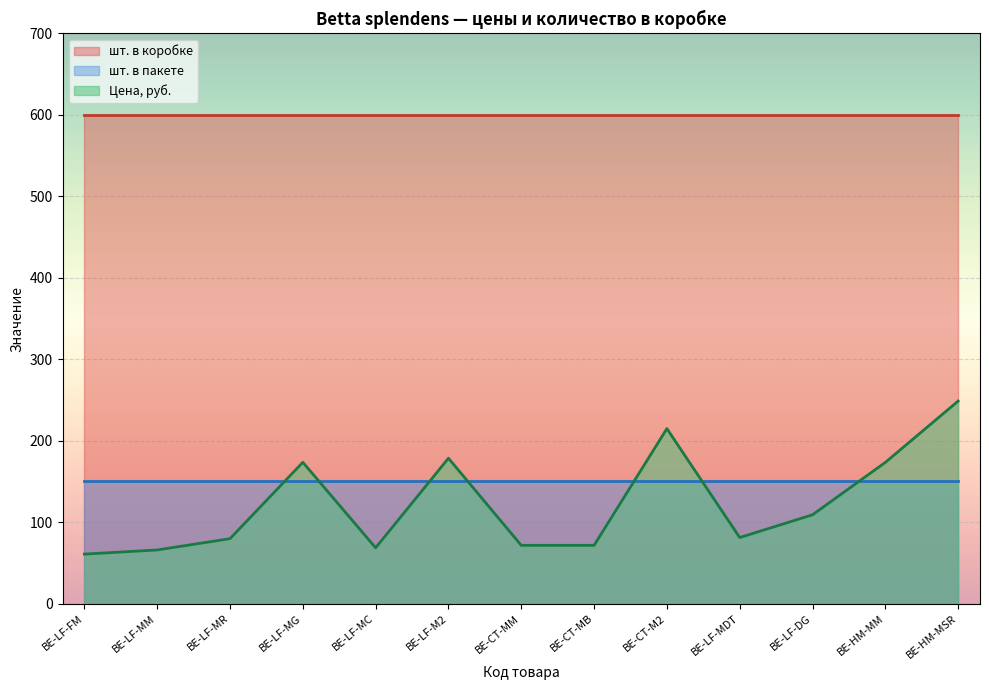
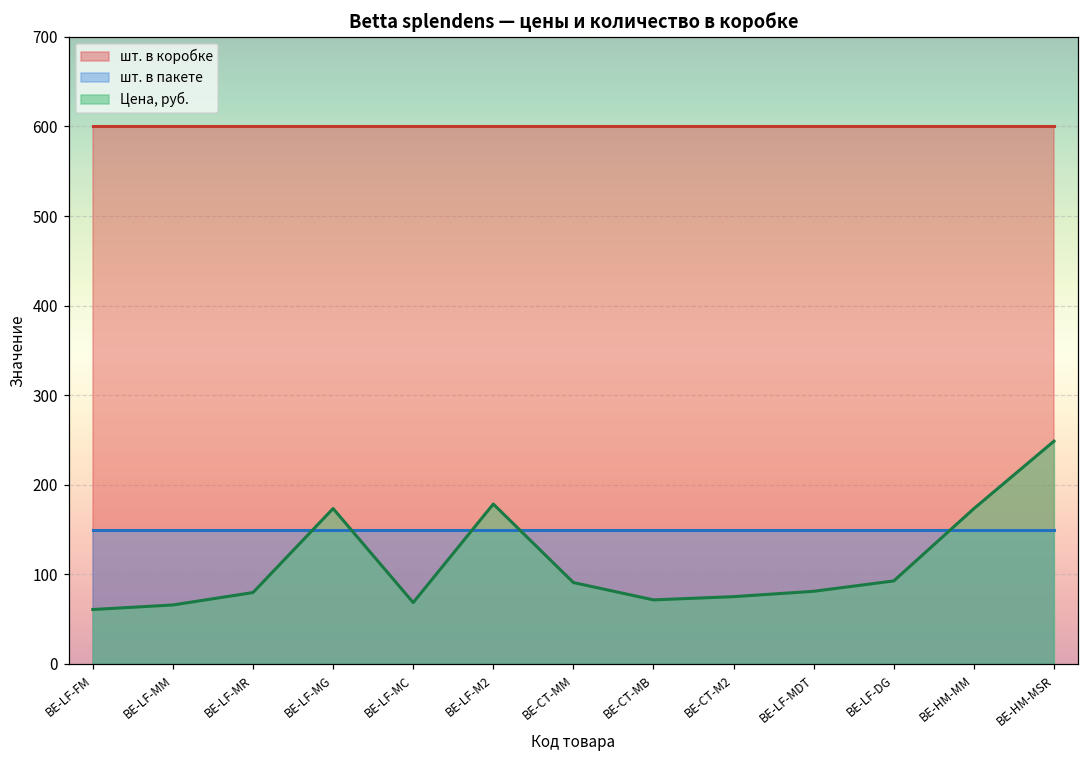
Цена, руб., BE-CT-MM: 70 -> 90
Цена, руб., BE-CT-M2: 210 -> 80
Цена, руб., BE-LF-DG: 110 -> 90
